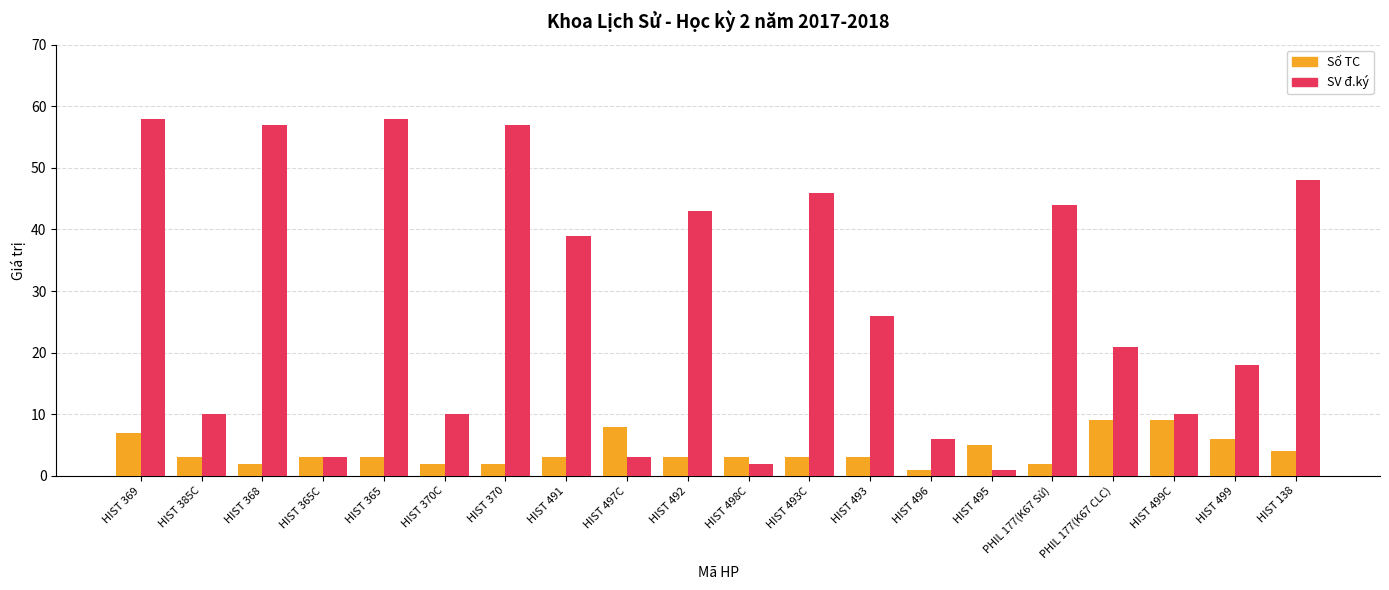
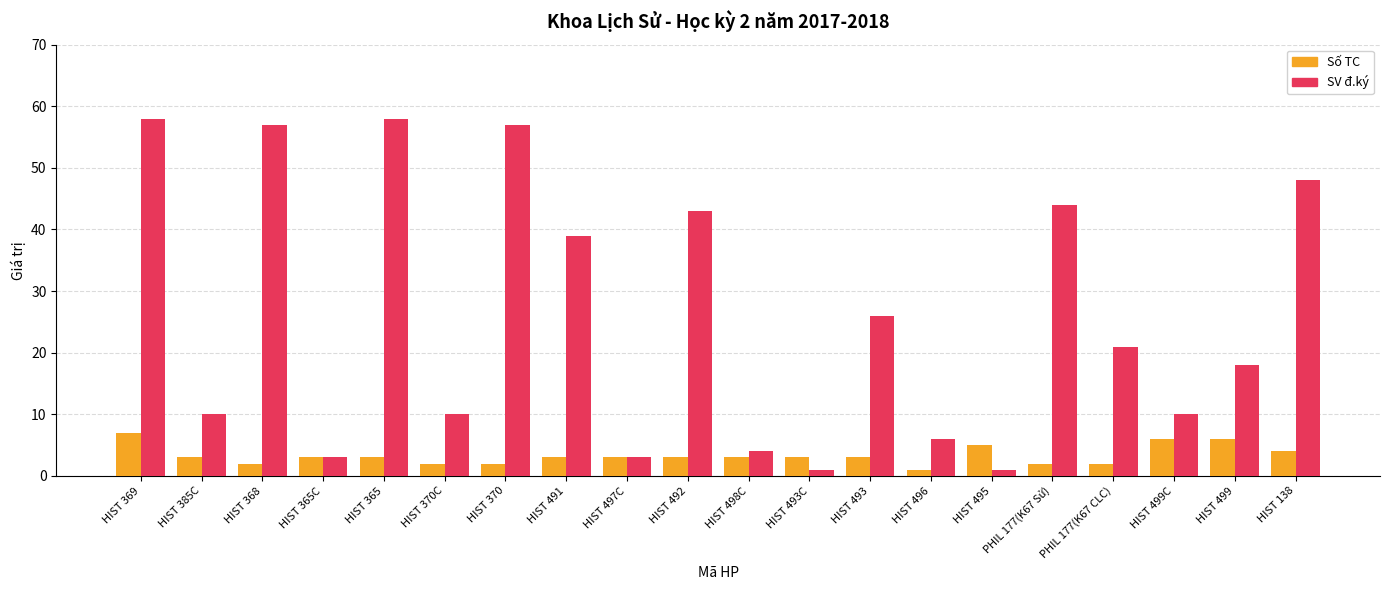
Số TC, HIST 497C: 8 -> 3
SV đ.ký, HIST 498C: 2 -> 4
SV đ.ký, HIST 493C: 46 -> 1
Số TC, PHIL 177(K67 CLC): 9 -> 2
Số TC, HIST 499C: 9 -> 6
